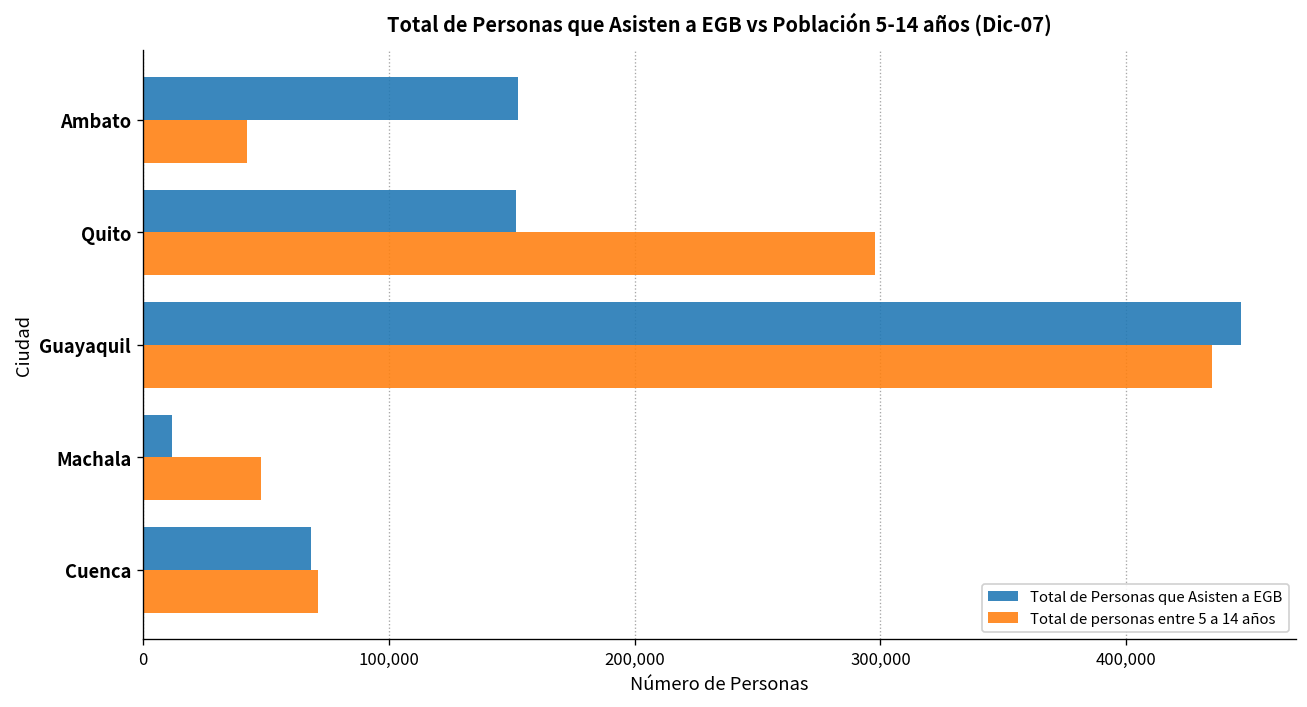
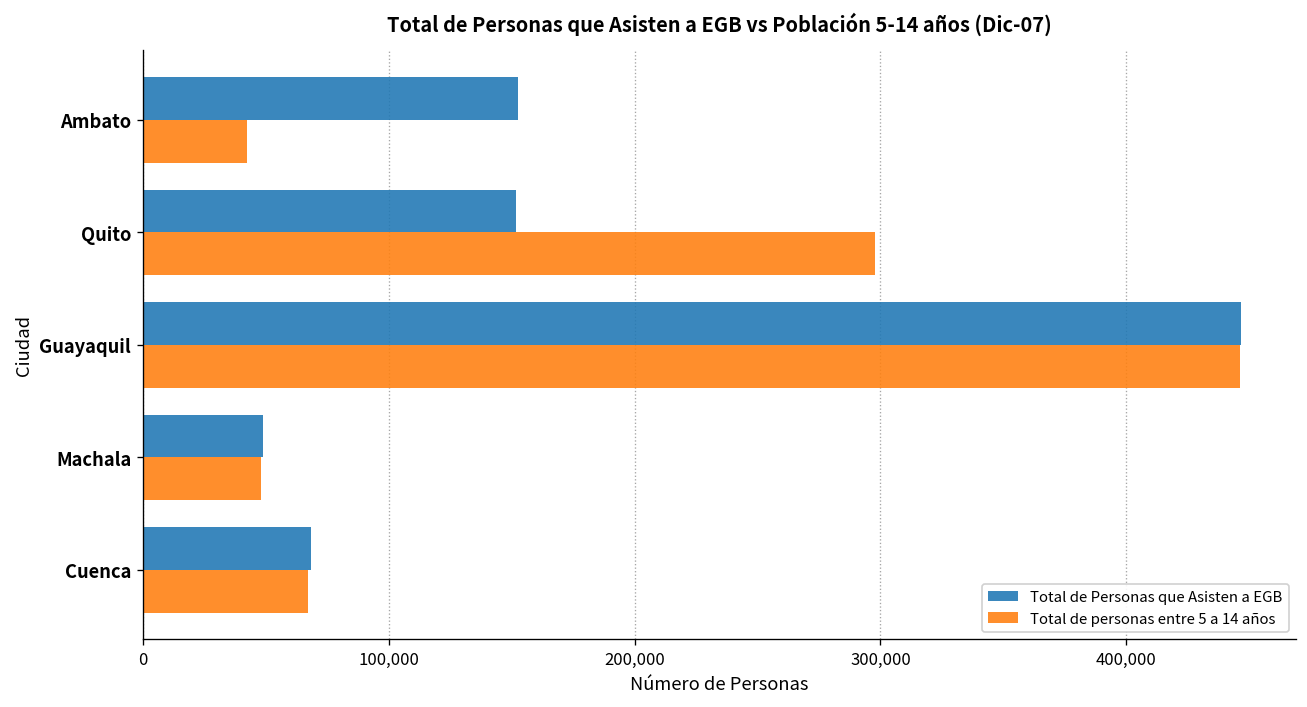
Total de personas entre 5 a 14 años, Guayaquil: 435,000 -> 446,000
Total de Personas que Asisten a EGB, Machala: 12,000 -> 49,000
Total de personas entre 5 a 14 años, Cuenca: 71,000 -> 67,000
